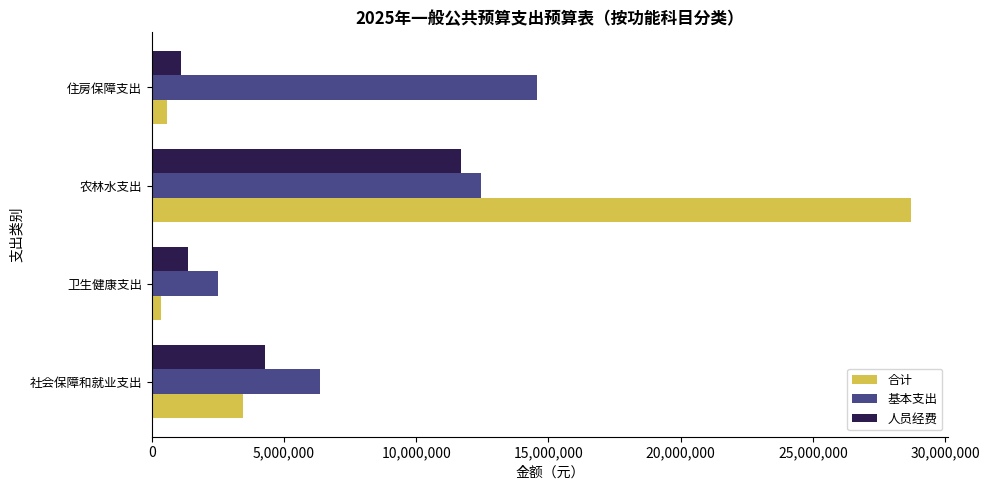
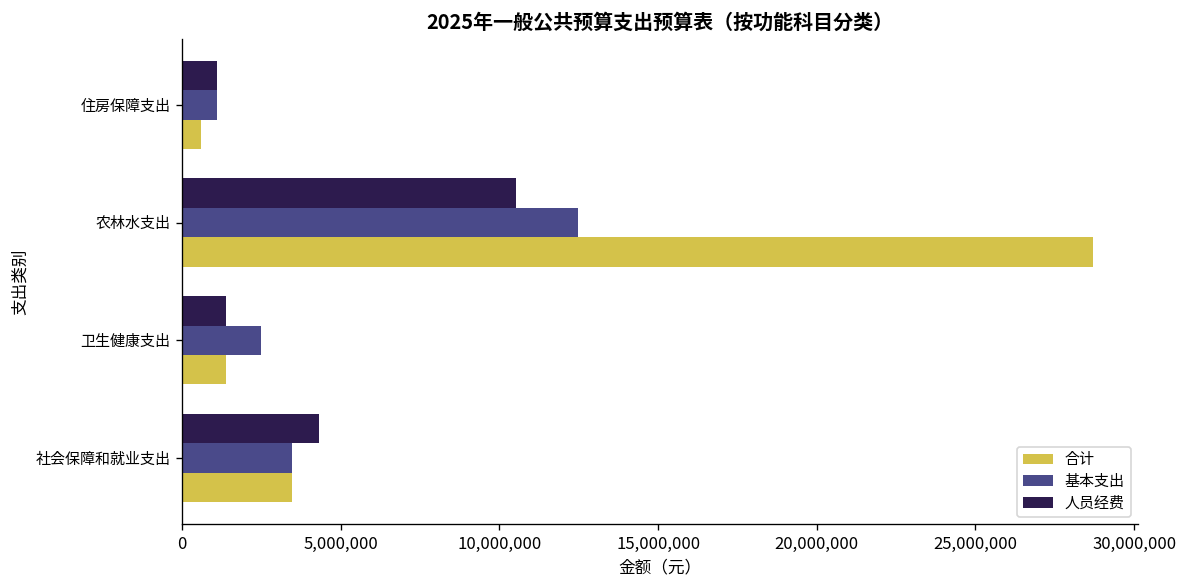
基本支出, 住房保障支出: 14,600,000 -> 1,100,000
人员经费, 农林水支出: 11,700,000 -> 10,500,000
合计, 卫生健康支出: 400,000 -> 1,400,000
基本支出, 社会保障和就业支出: 6,400,000 -> 3,500,000
